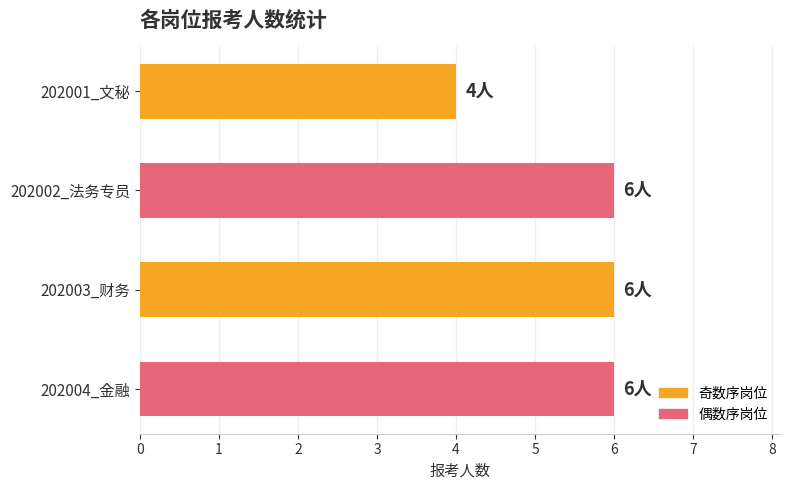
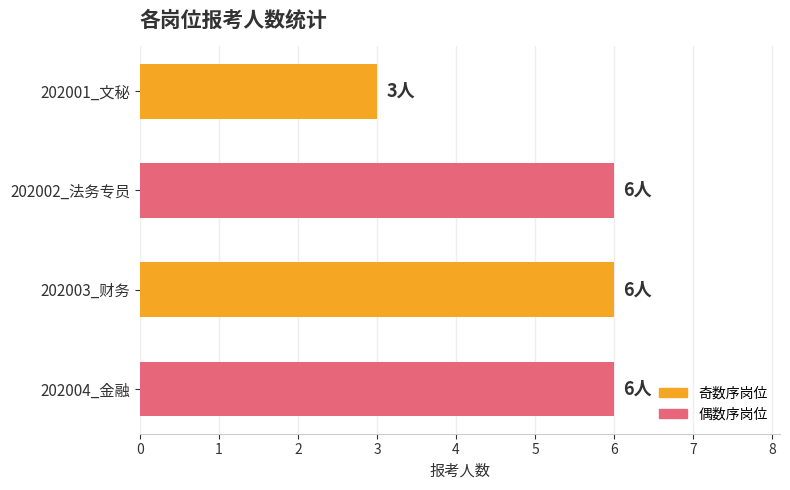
202001_文秘: 4人 -> 3人
